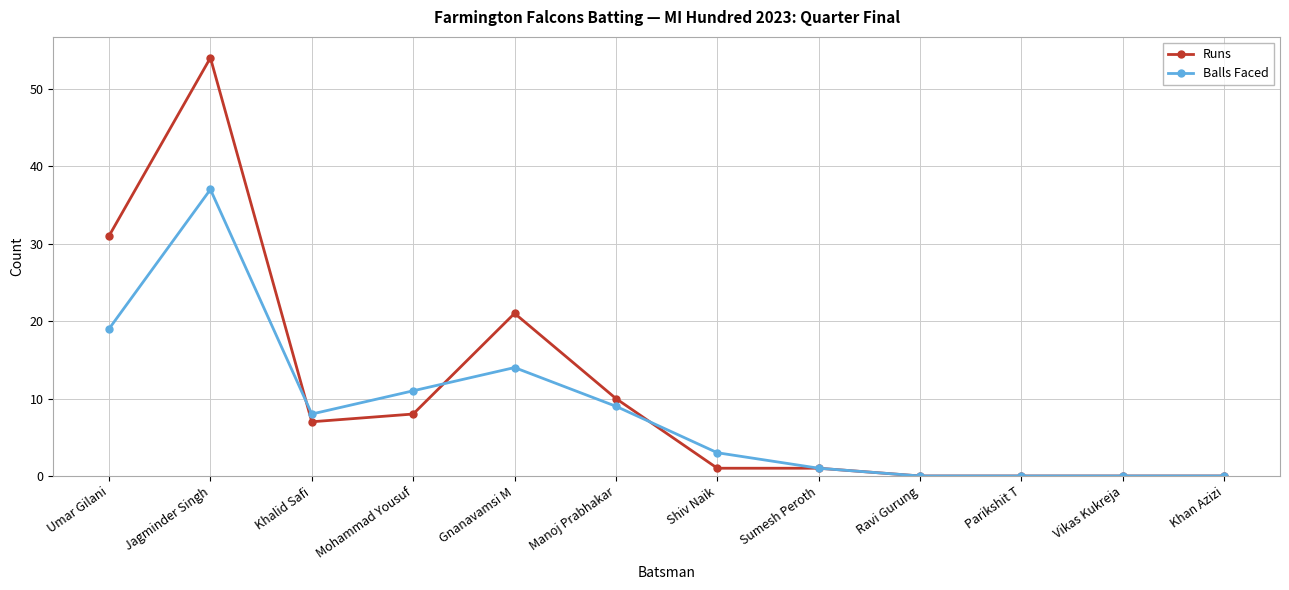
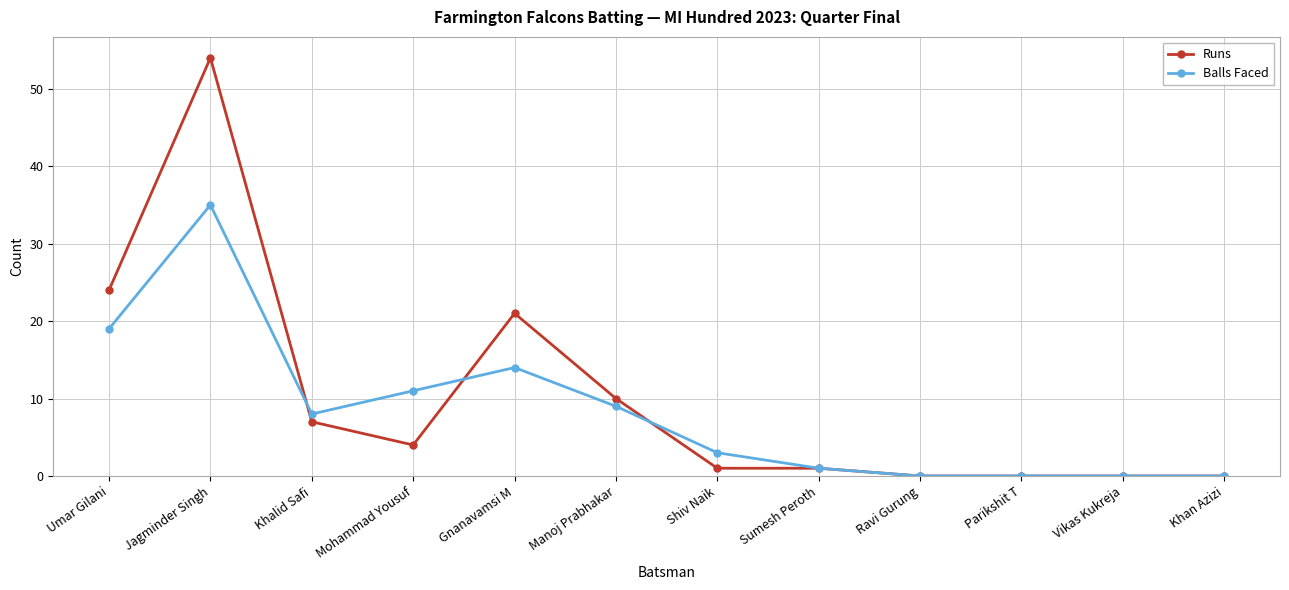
Runs, Umar Gilani: 31 -> 24
Balls Faced, Jagminder Singh: 37 -> 35
Runs, Mohammad Yousuf: 8 -> 4
